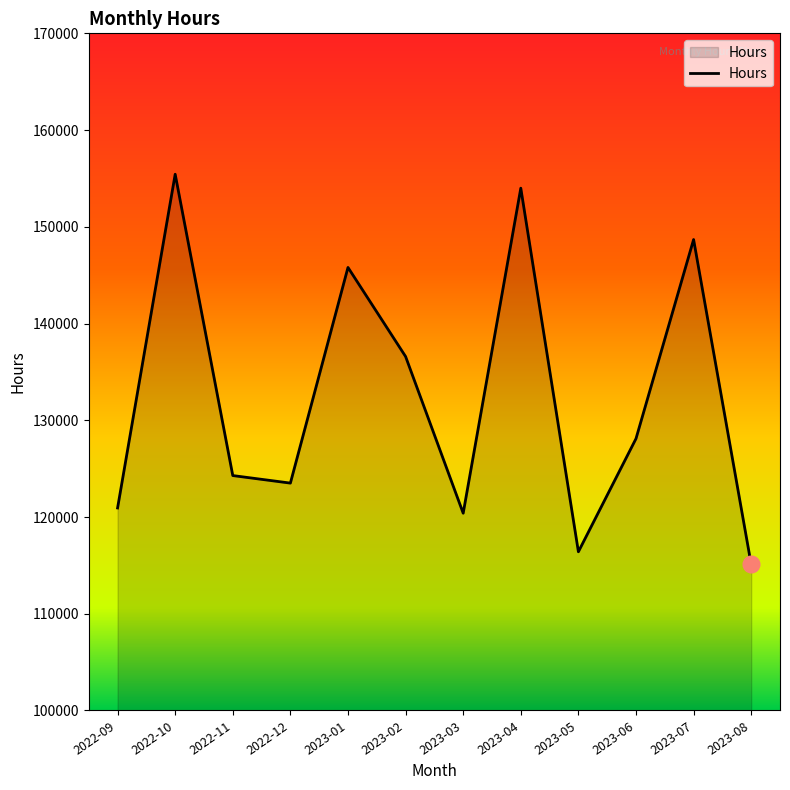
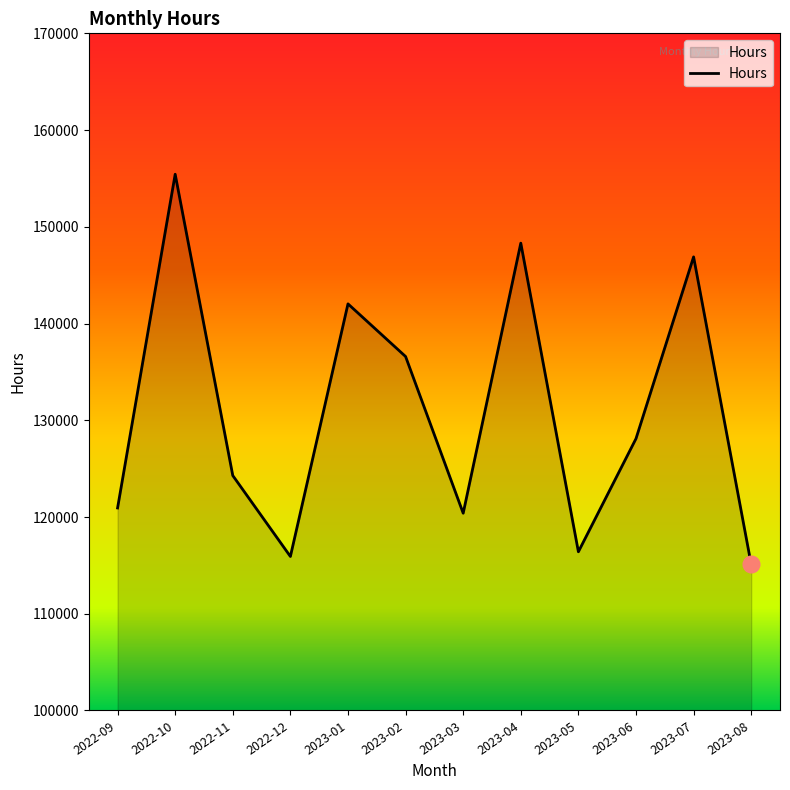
Hours, 2022-12: 124000 -> 116000
Hours, 2023-01: 146000 -> 142000
Hours, 2023-04: 154000 -> 148000
Hours, 2023-07: 149000 -> 147000
